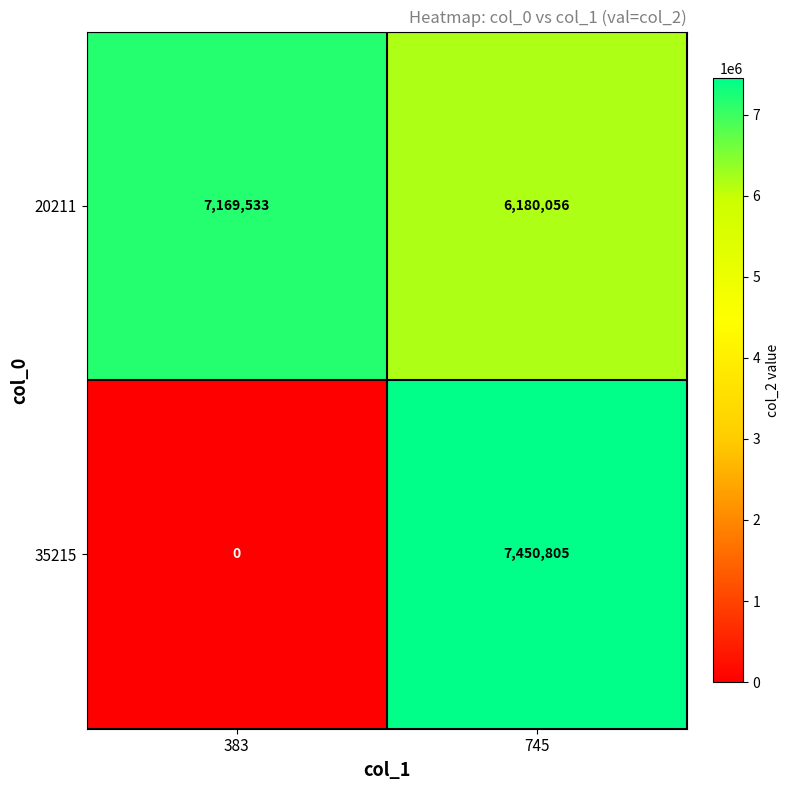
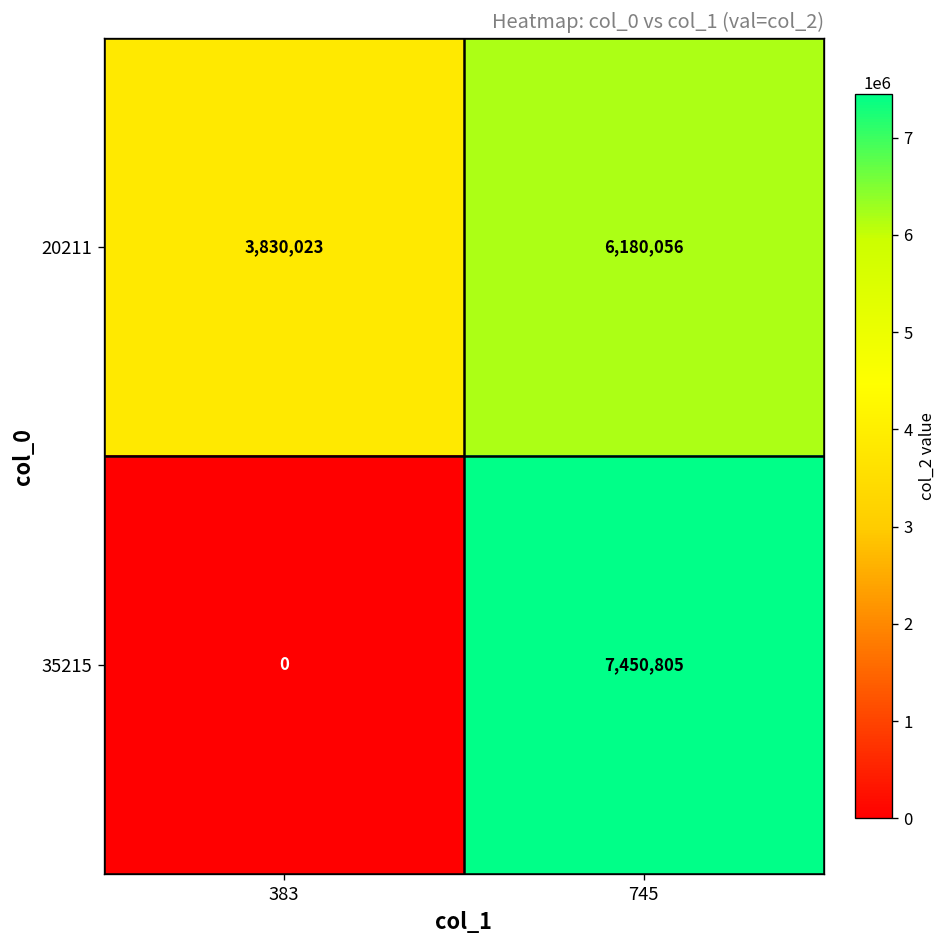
20211, 383: 7,169,533 -> 3,830,023
